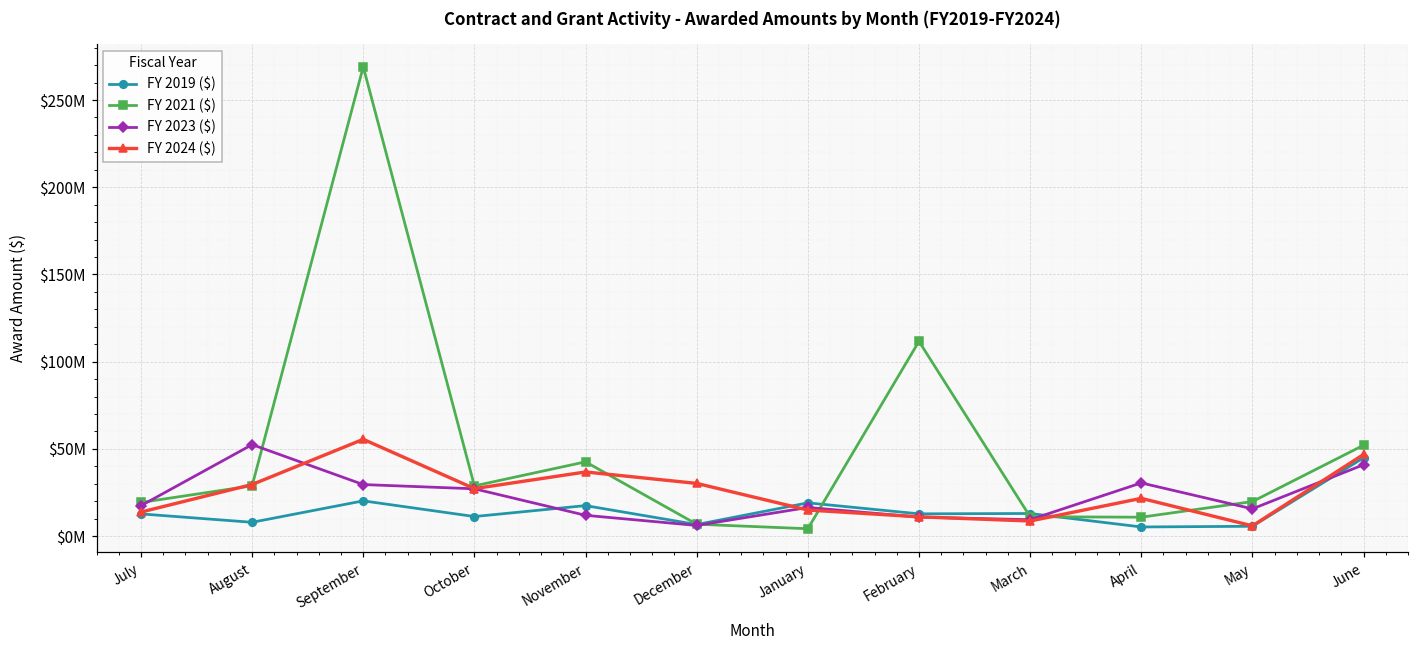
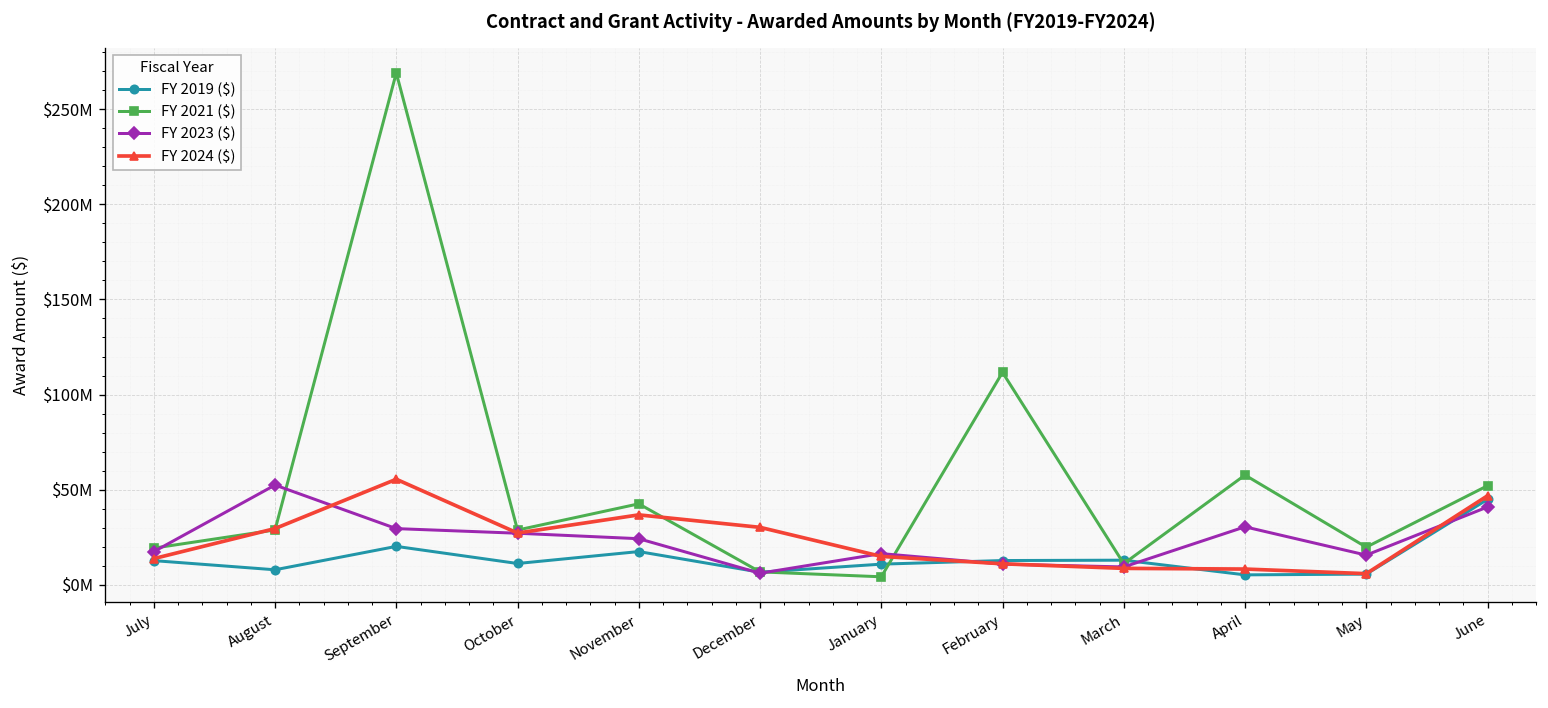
FY 2023 ($), November: $12000000 -> $24000000
FY 2019 ($), January: $19000000 -> $11000000
FY 2021 ($), April: $11000000 -> $58000000
FY 2024 ($), April: $22000000 -> $8000000
